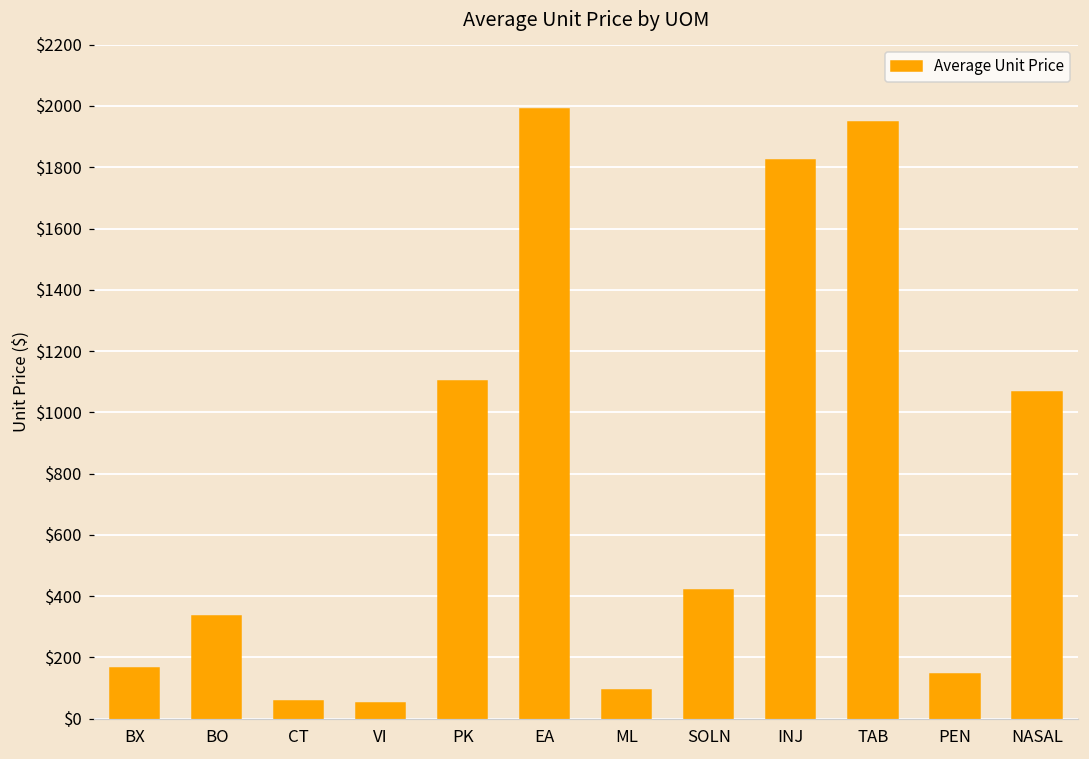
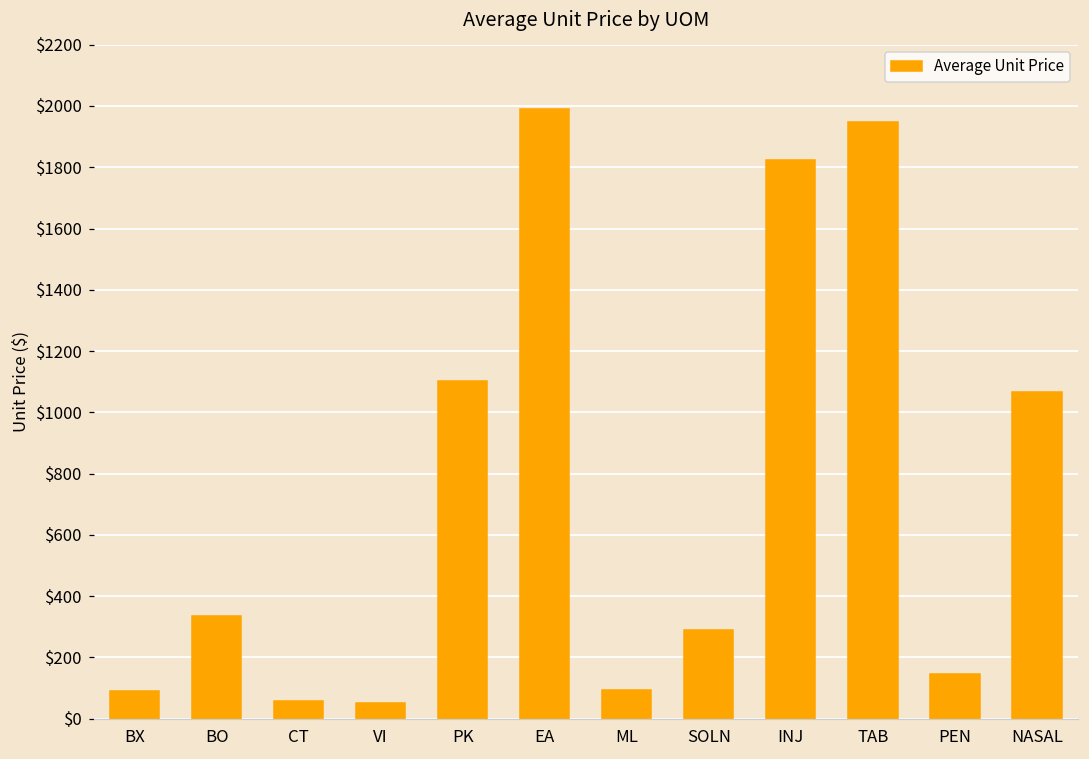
BX: $170 -> $90
SOLN: $420 -> $290
